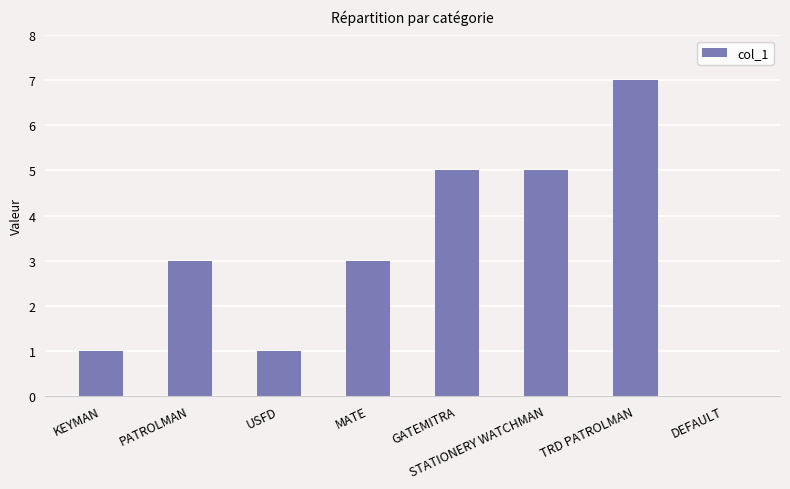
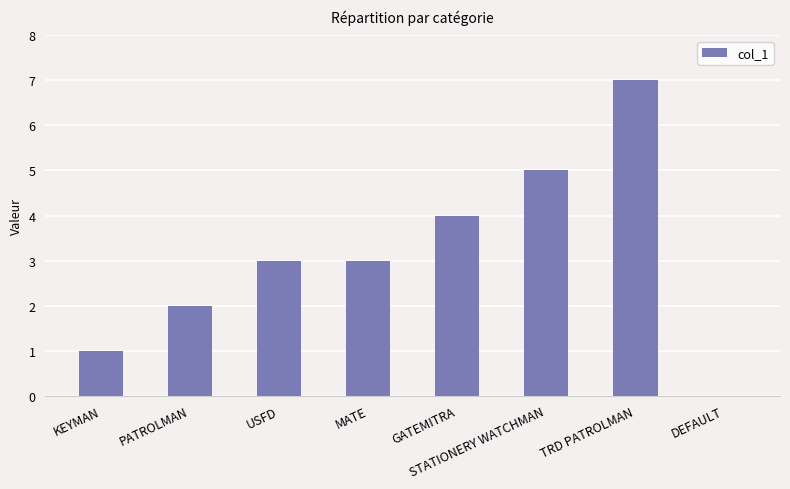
PATROLMAN: 3 -> 2
USFD: 1 -> 3
GATEMITRA: 5 -> 4
